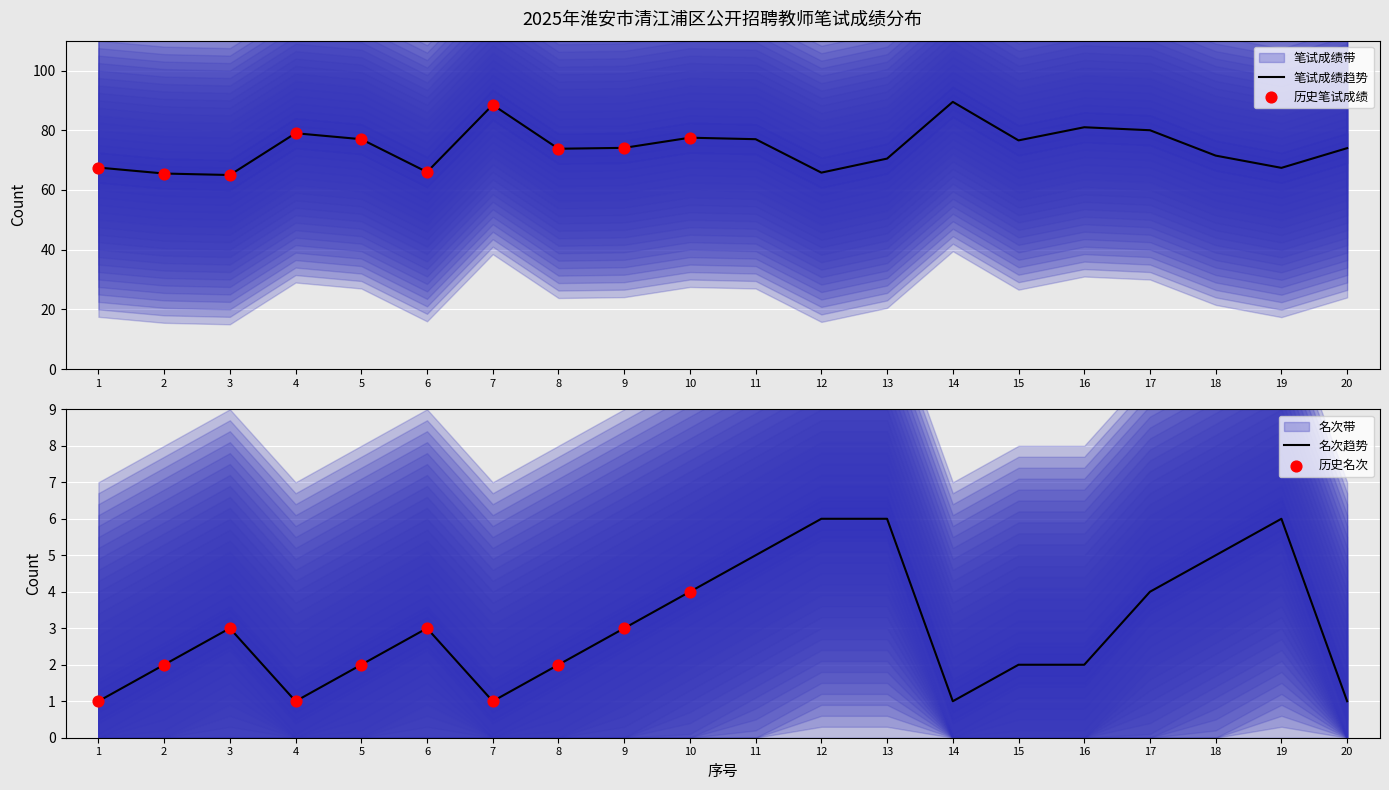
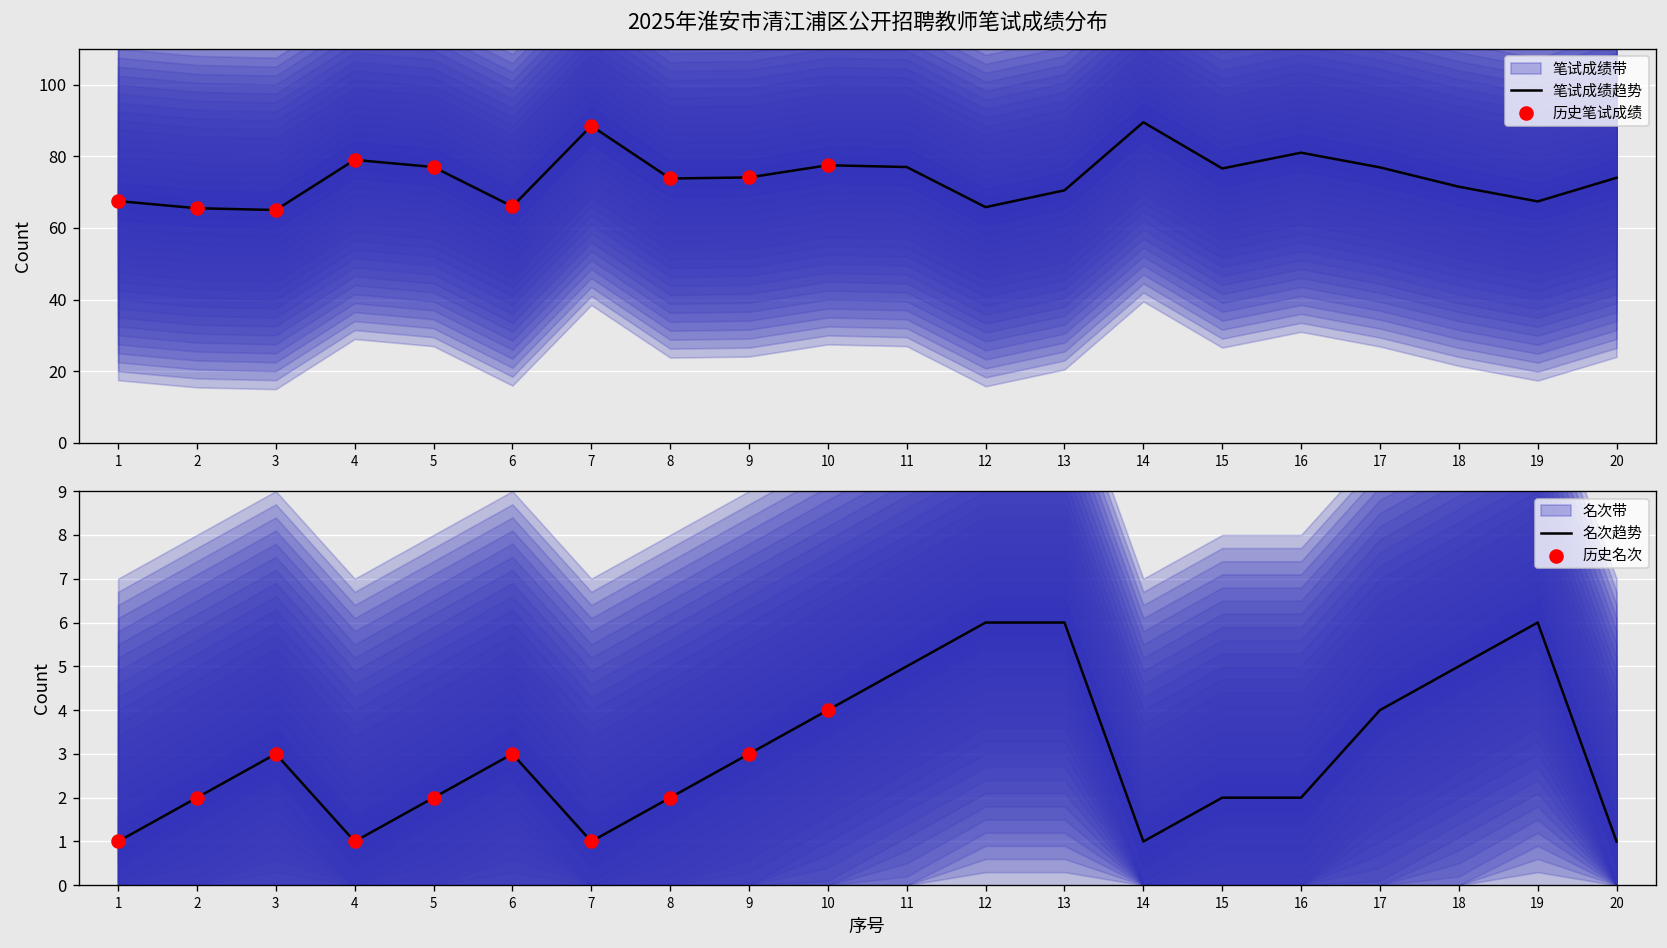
2025年淮安市清江浦区公开招聘教师笔试成绩分布, 笔试成绩趋势, 17: 80 -> 77
